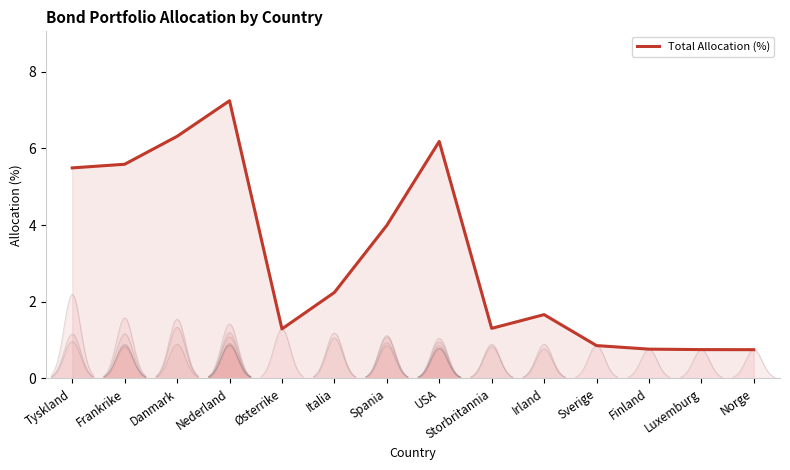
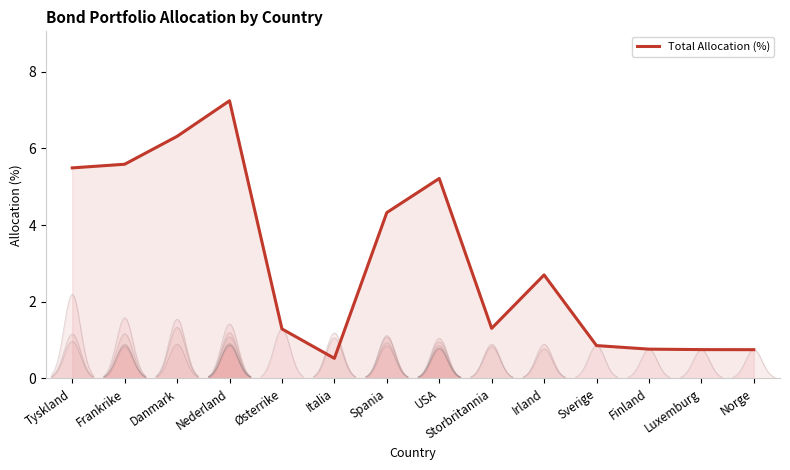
Total Allocation (%), Italia: 2.2 -> 0.5
Total Allocation (%), Spania: 4.0 -> 4.3
Total Allocation (%), USA: 6.2 -> 5.2
Total Allocation (%), Irland: 1.7 -> 2.7
